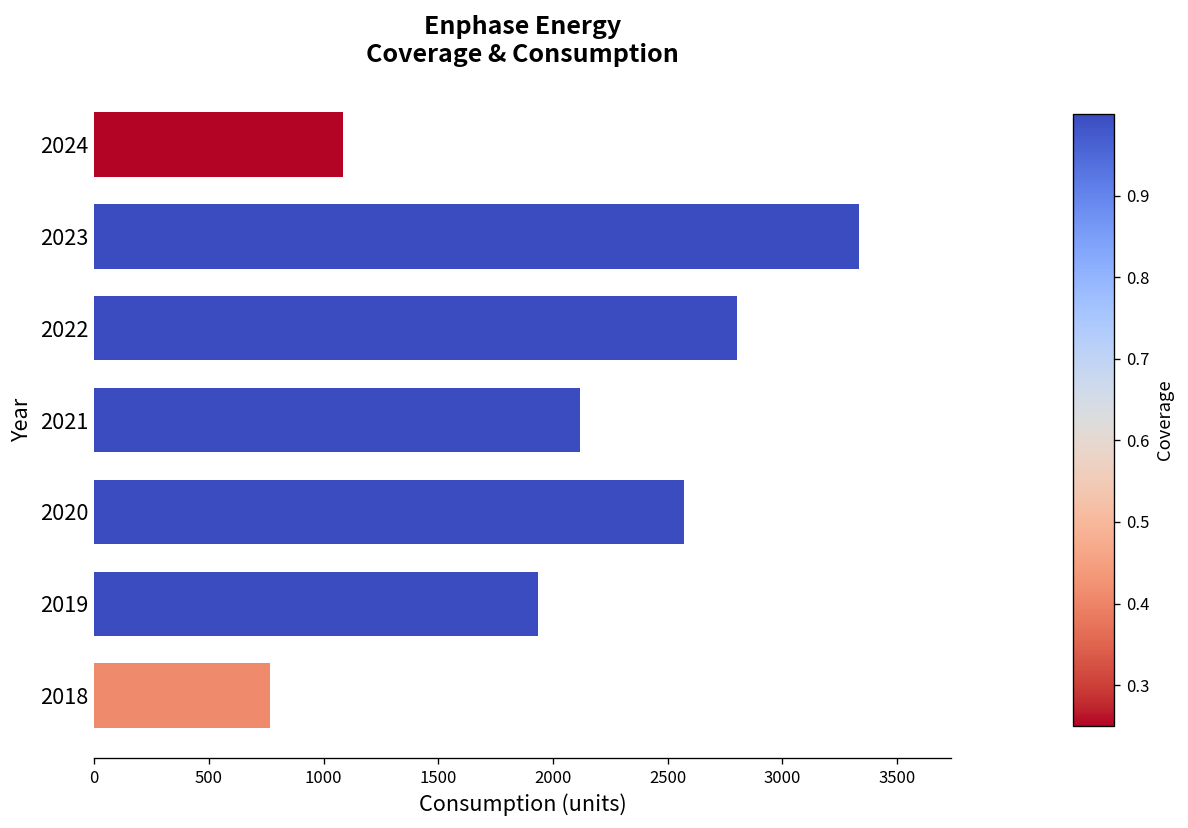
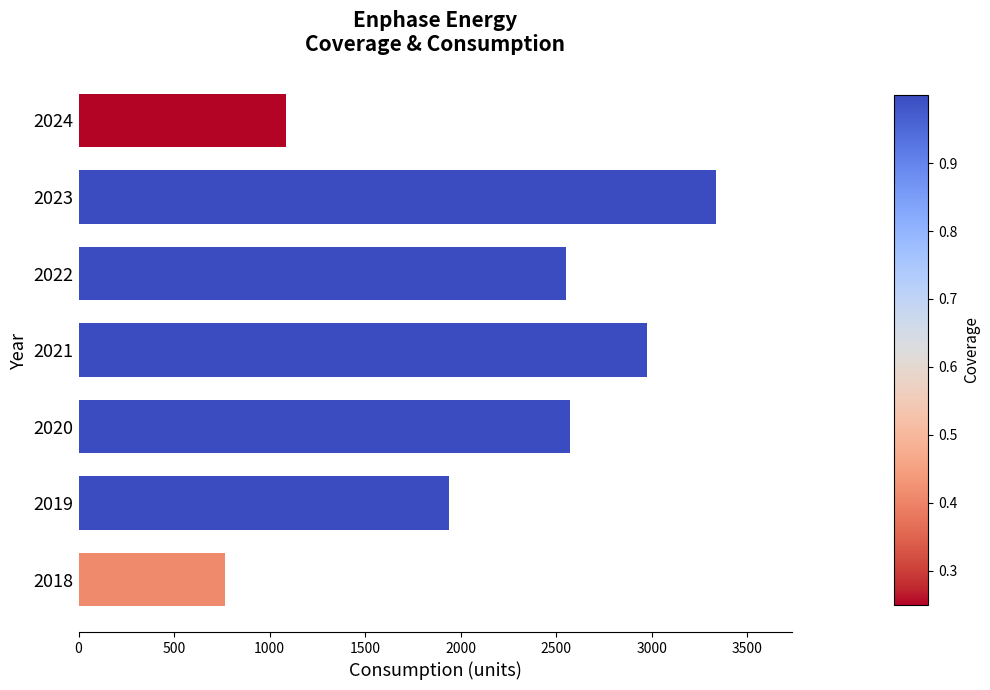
2022: 2800 -> 2550
2021: 2120 -> 2970
